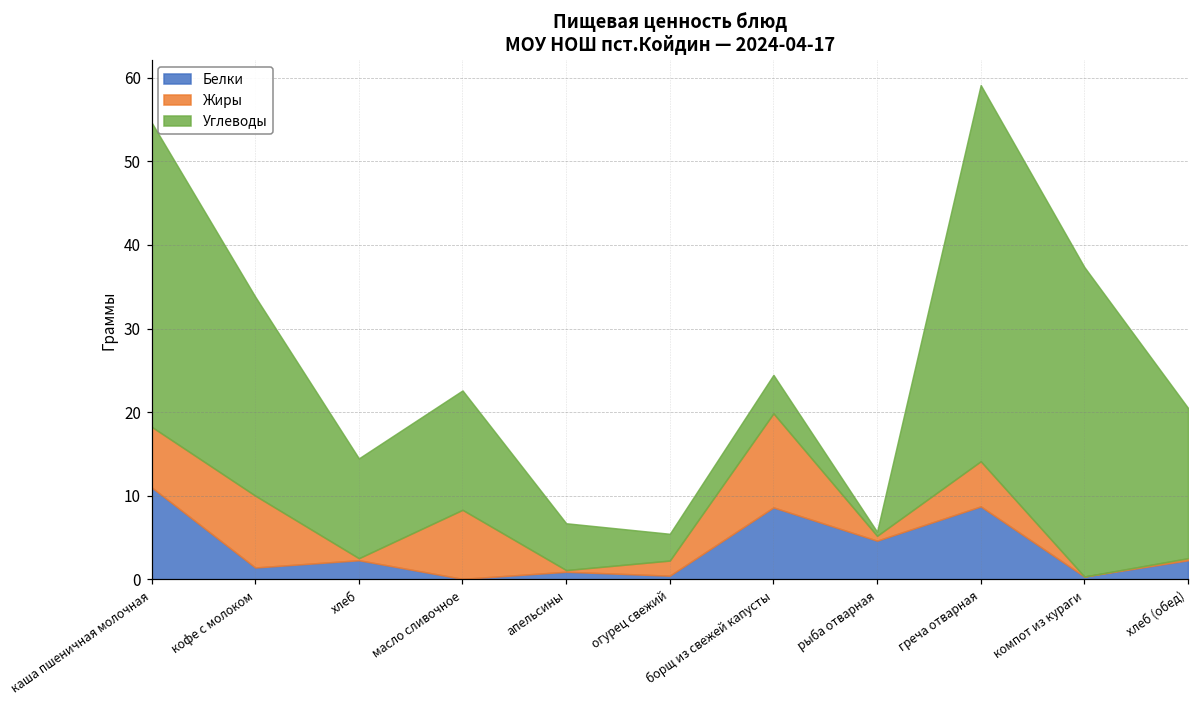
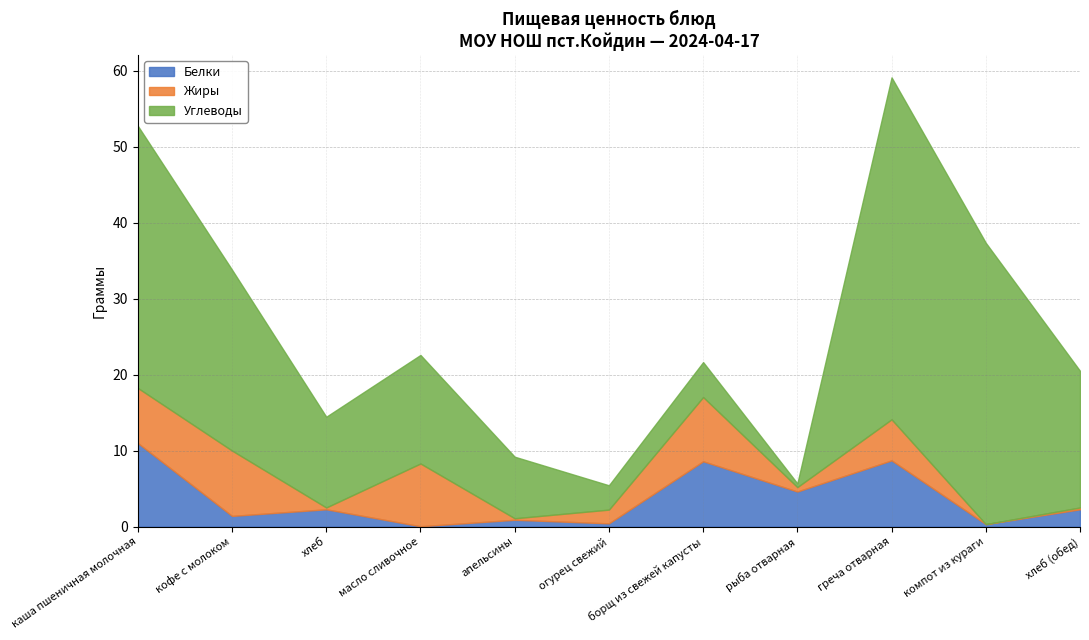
Углеводы, каша пшеничная молочная: 36 -> 35
Углеводы, апельсины: 6 -> 8
Жиры, борщ из свежей капусты: 11 -> 8
